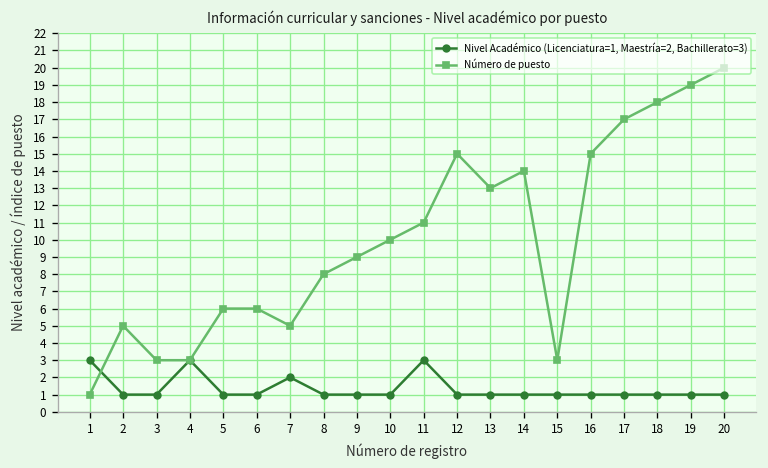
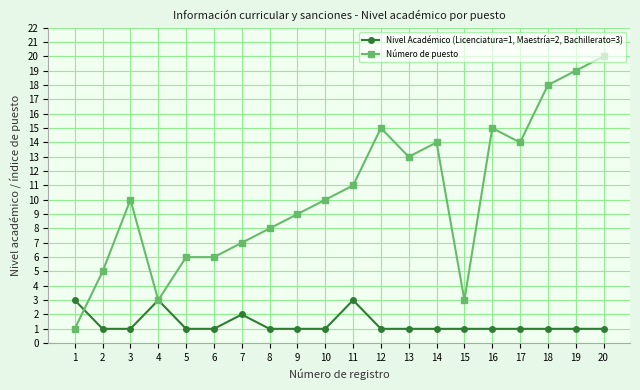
Número de puesto, 3: 3 -> 10
Número de puesto, 7: 5 -> 7
Número de puesto, 17: 17 -> 14
